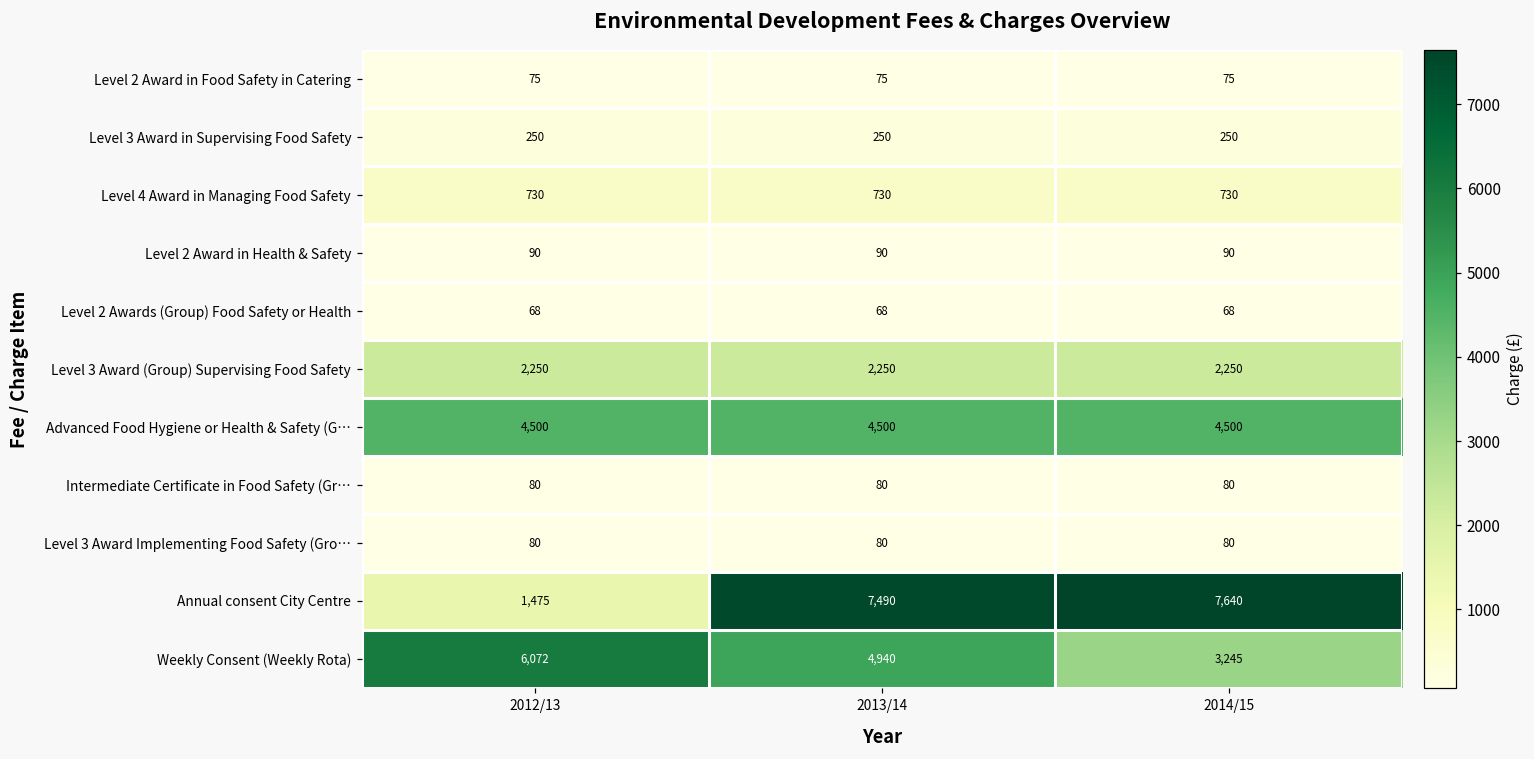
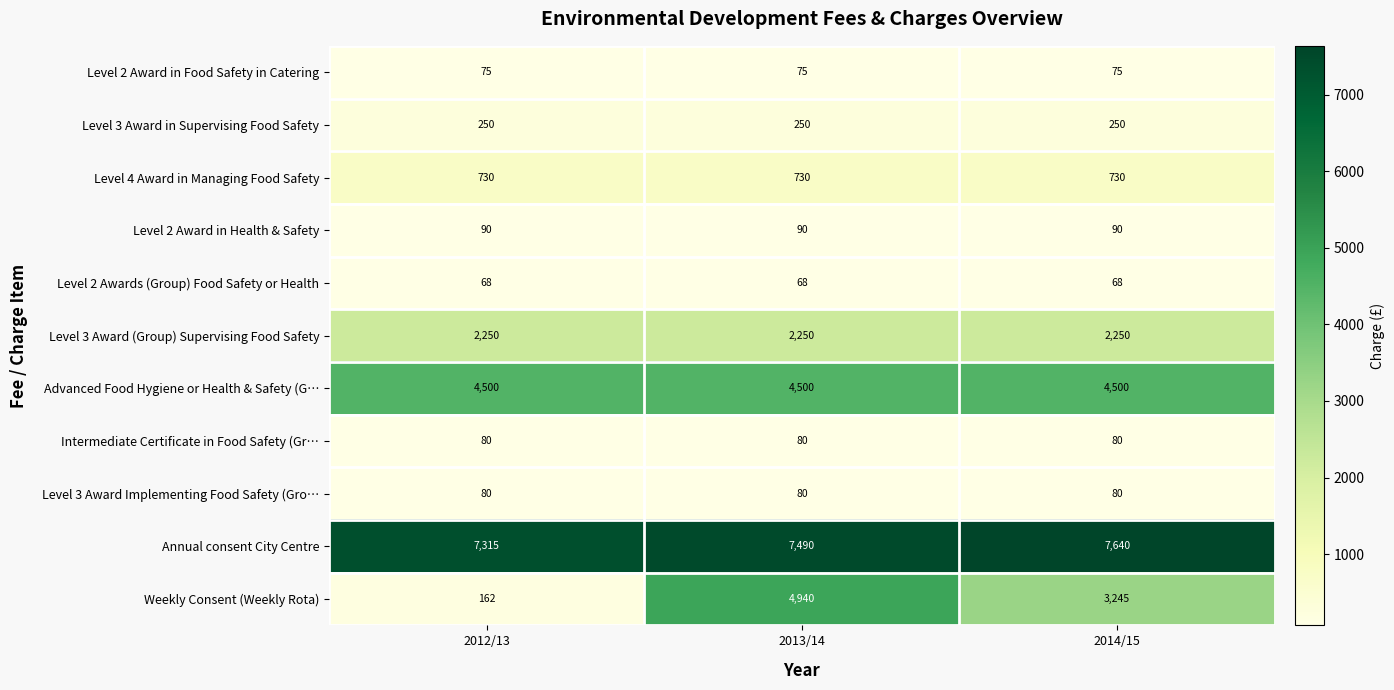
Annual consent City Centre, 2012/13: 1,475 -> 7,315
Weekly Consent (Weekly Rota), 2012/13: 6,072 -> 162
